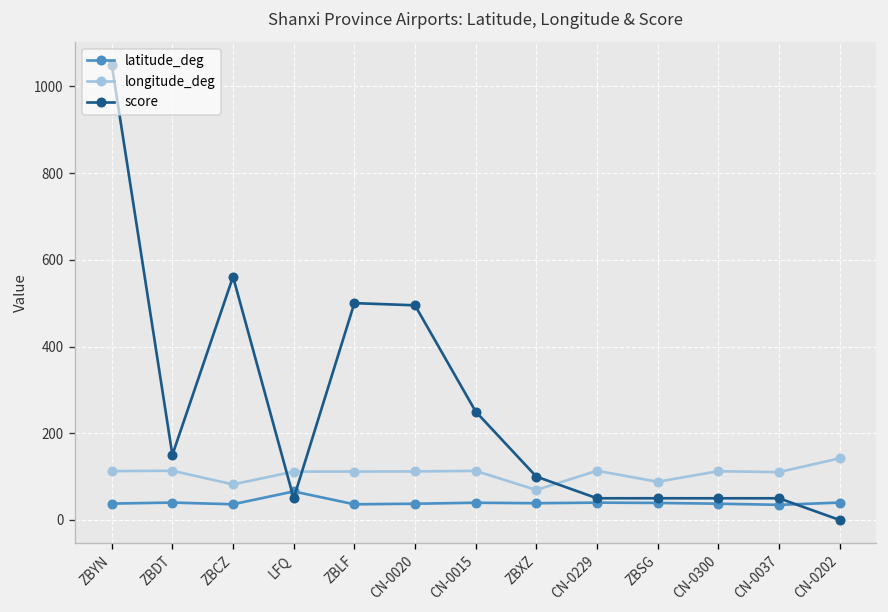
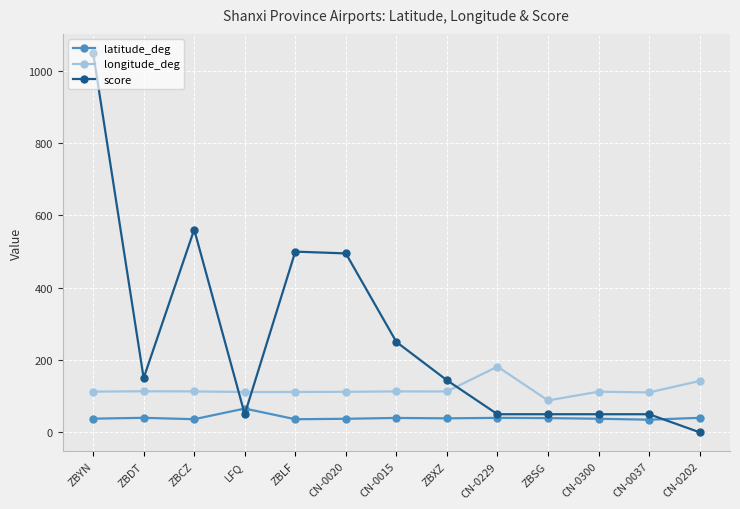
longitude_deg, ZBCZ: 80 -> 110
longitude_deg, ZBXZ: 70 -> 110
score, ZBXZ: 100 -> 140
longitude_deg, CN-0229: 110 -> 180
